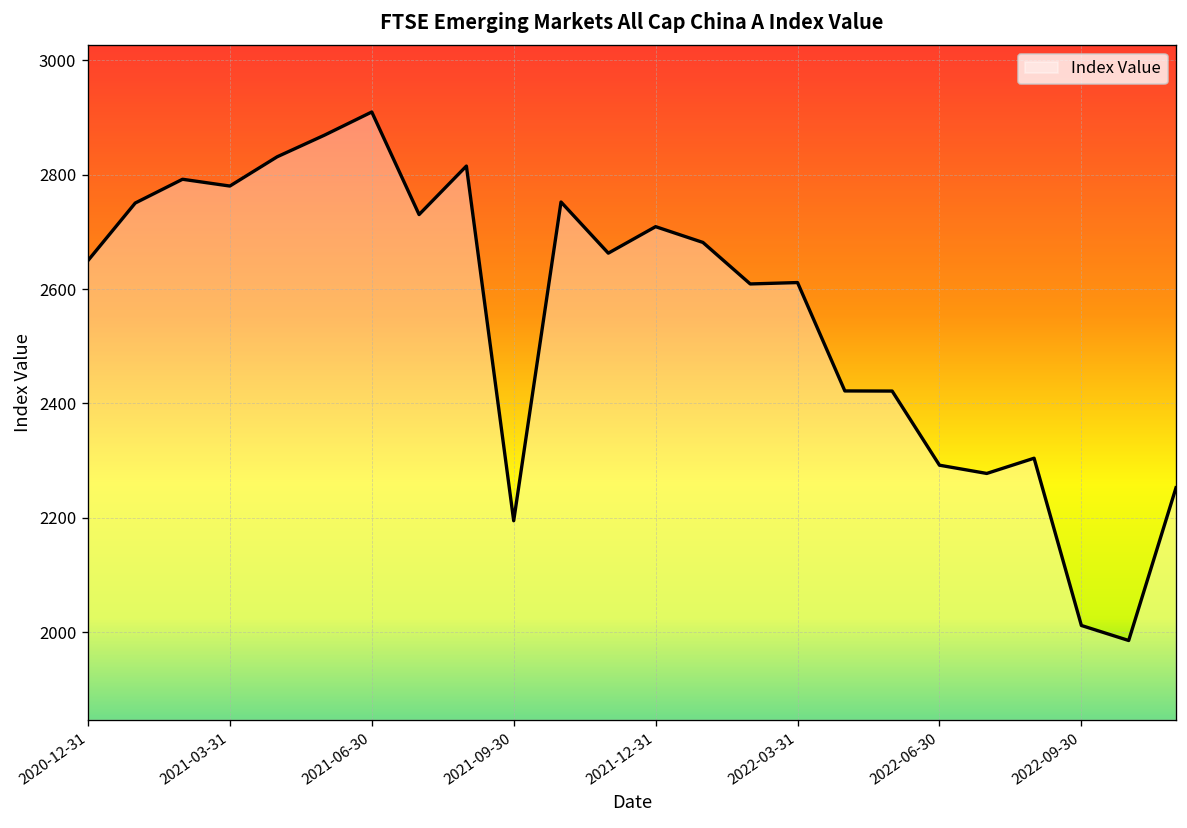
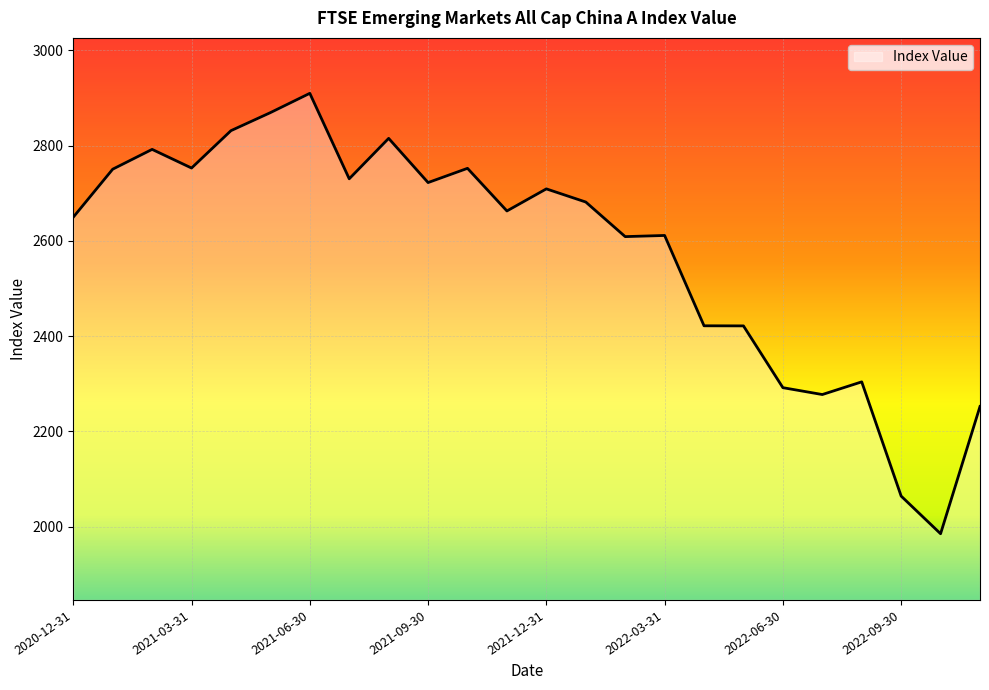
2021-03-31: 2780 -> 2750
2021-09-30: 2190 -> 2720
2022-09-30: 2010 -> 2060
